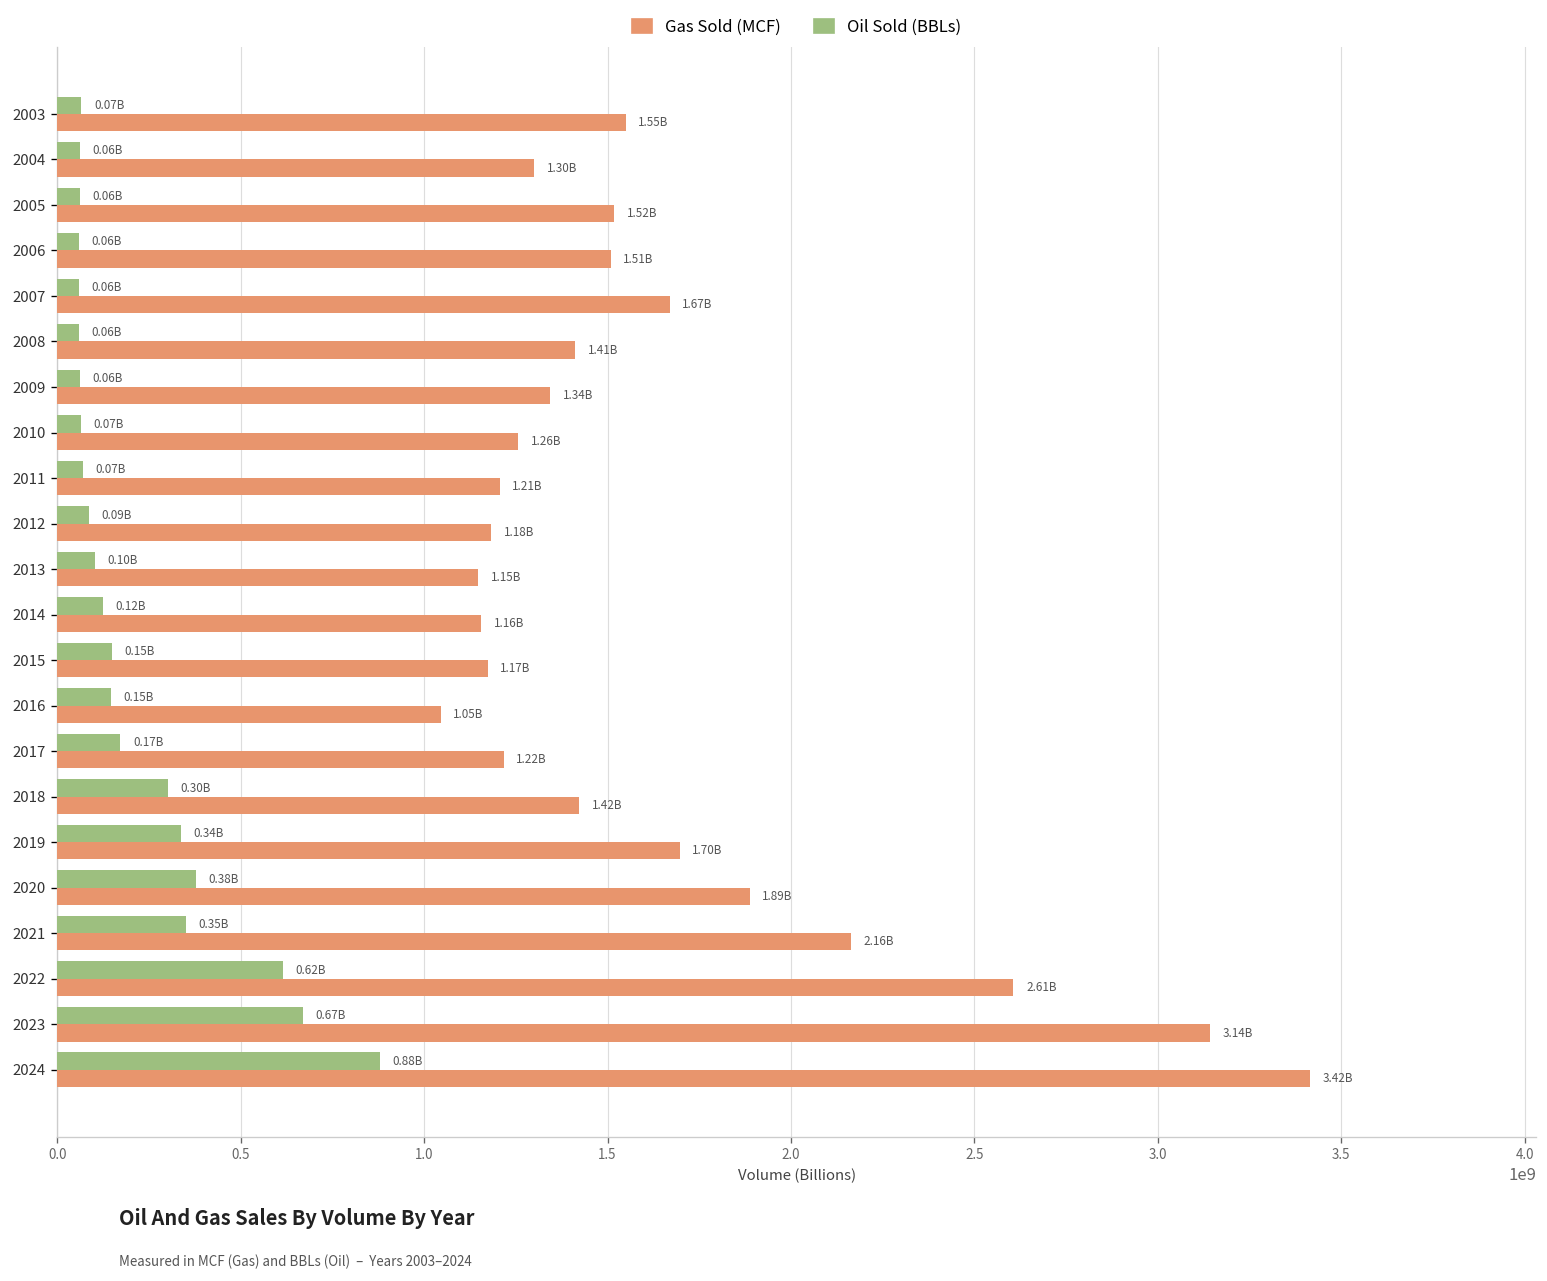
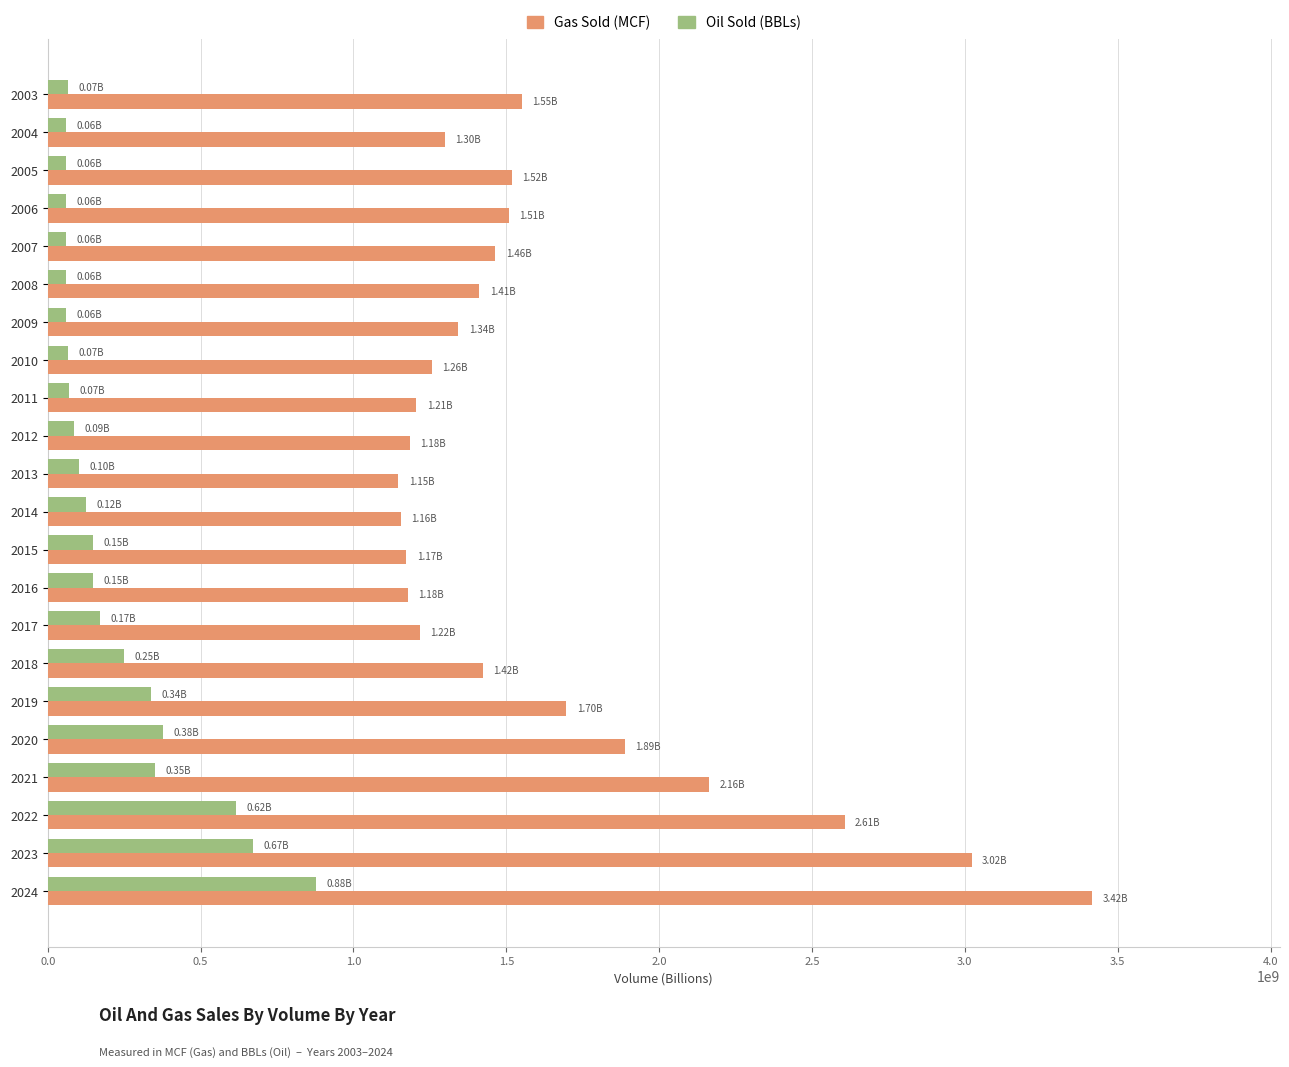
Gas Sold (MCF), 2007: 1.67B -> 1.46B
Gas Sold (MCF), 2016: 1.05B -> 1.18B
Oil Sold (BBLs), 2018: 0.30B -> 0.25B
Gas Sold (MCF), 2023: 3.14B -> 3.02B
